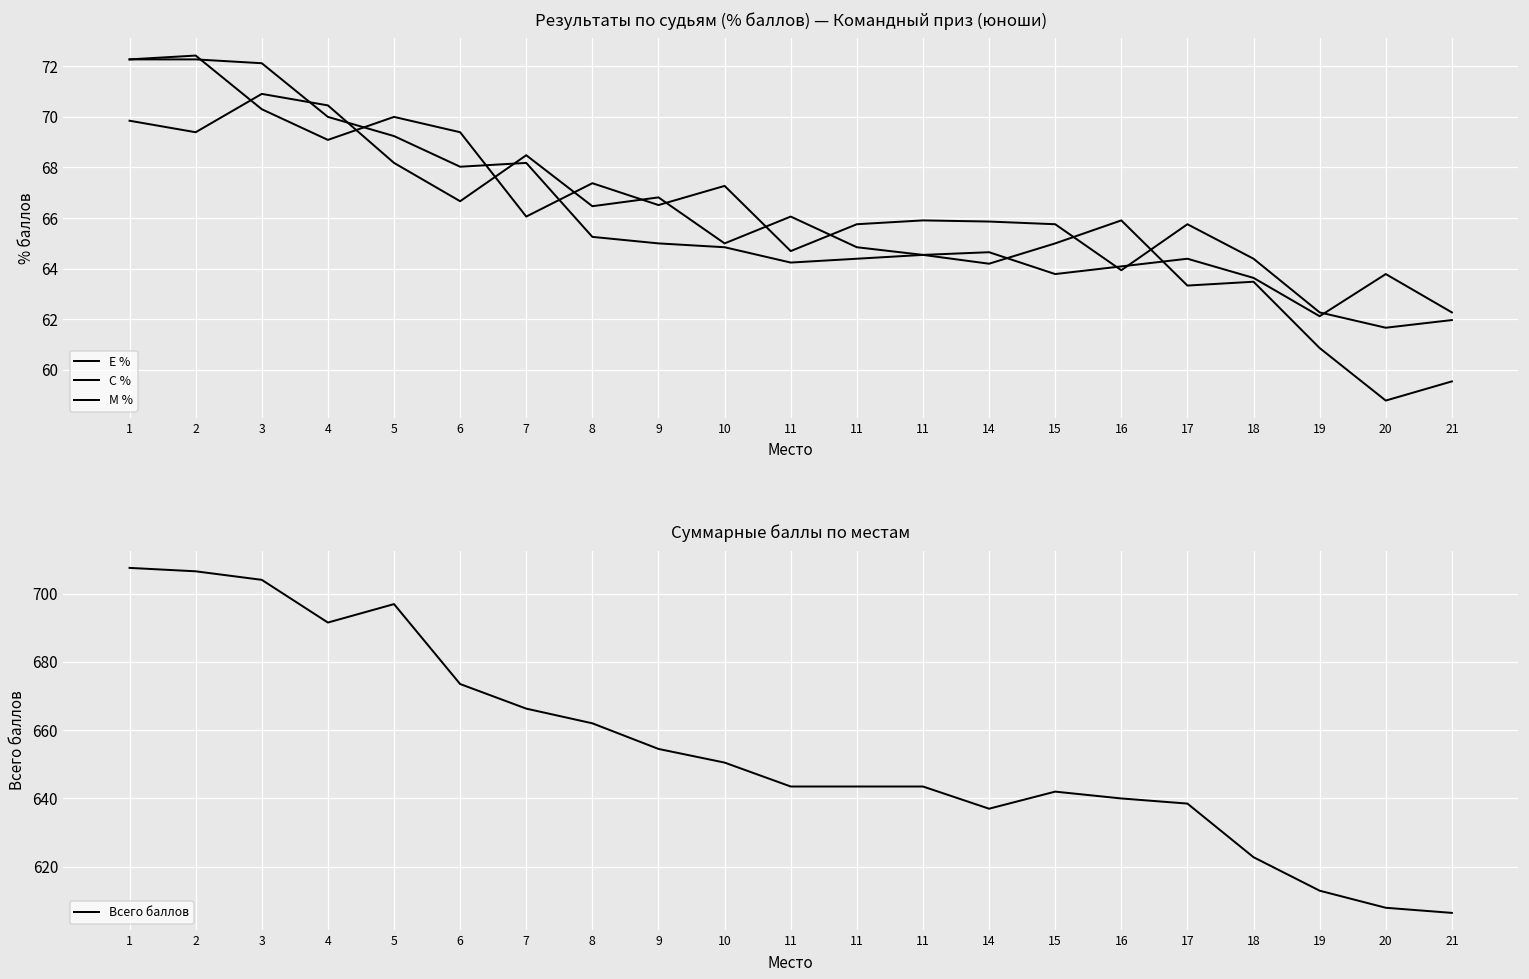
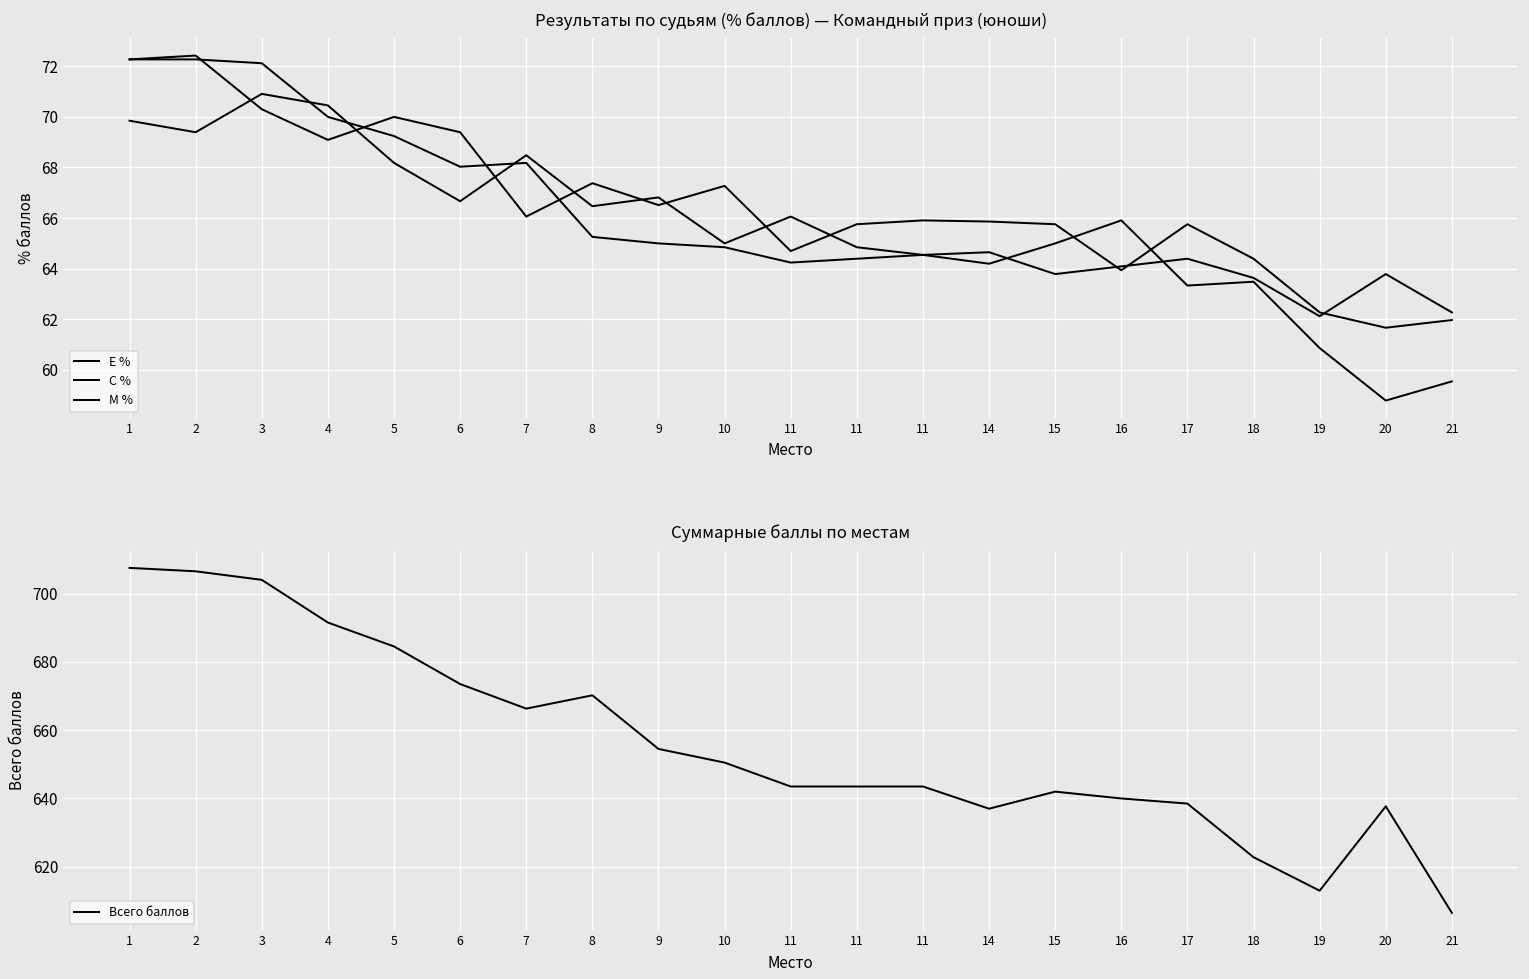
Суммарные баллы по местам, 5: 697 -> 685
Суммарные баллы по местам, 8: 662 -> 670
Суммарные баллы по местам, 20: 608 -> 638
